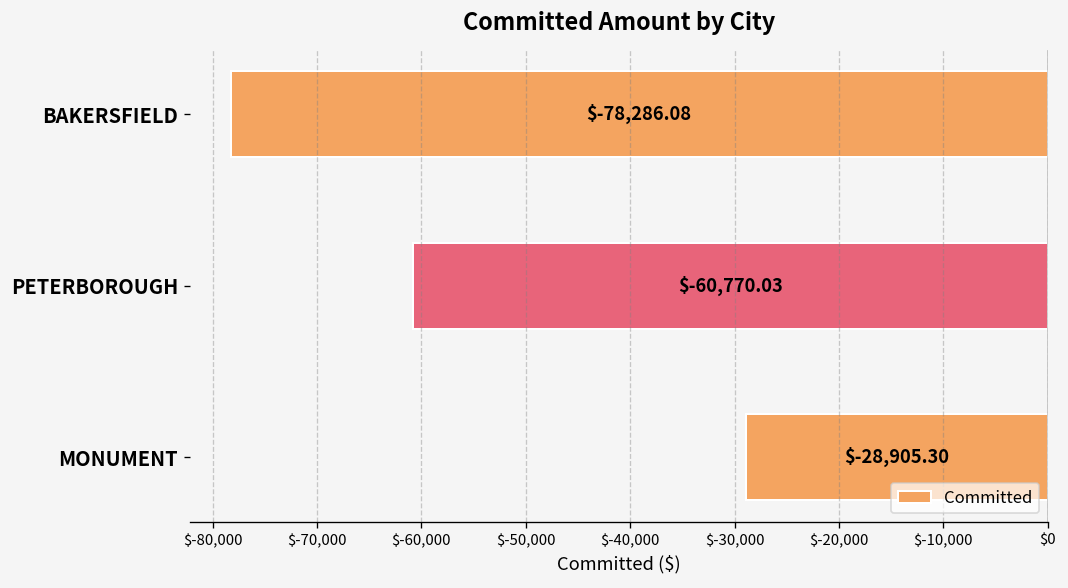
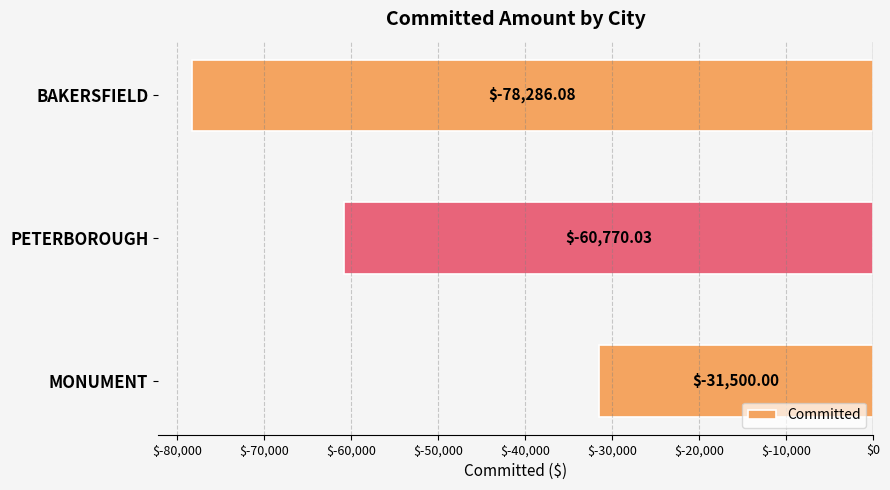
MONUMENT: $-28,905.30 -> $-31,500.00
